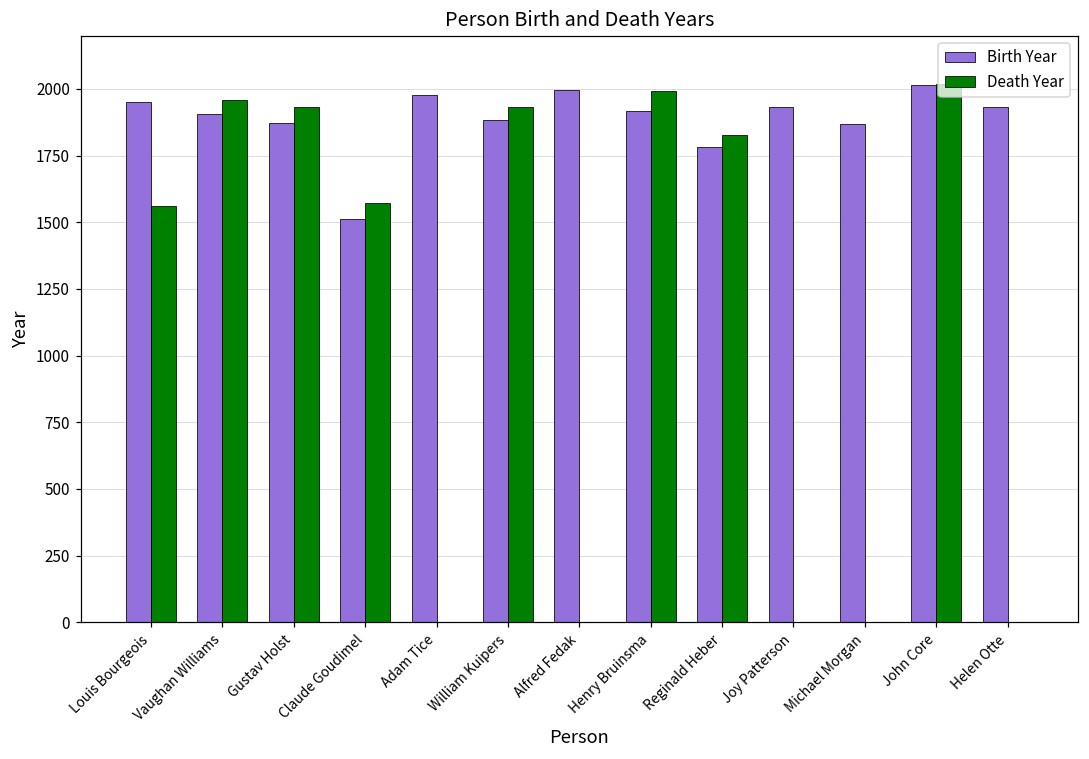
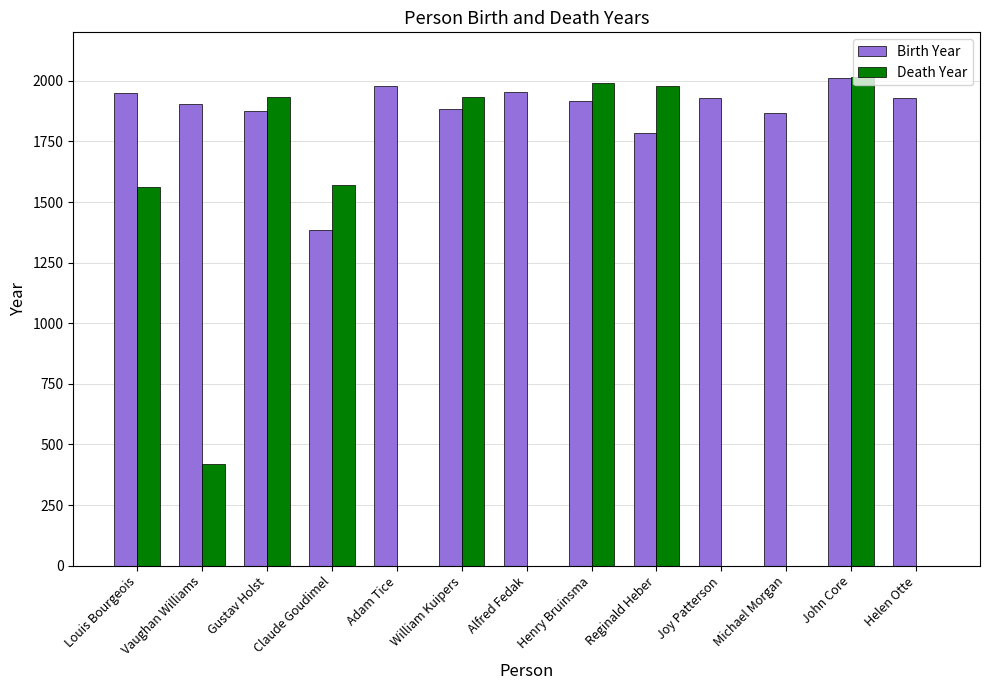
Death Year, Vaughan Williams: 1960 -> 420
Birth Year, Claude Goudimel: 1510 -> 1390
Birth Year, Alfred Fedak: 2000 -> 1950
Death Year, Reginald Heber: 1830 -> 1980
